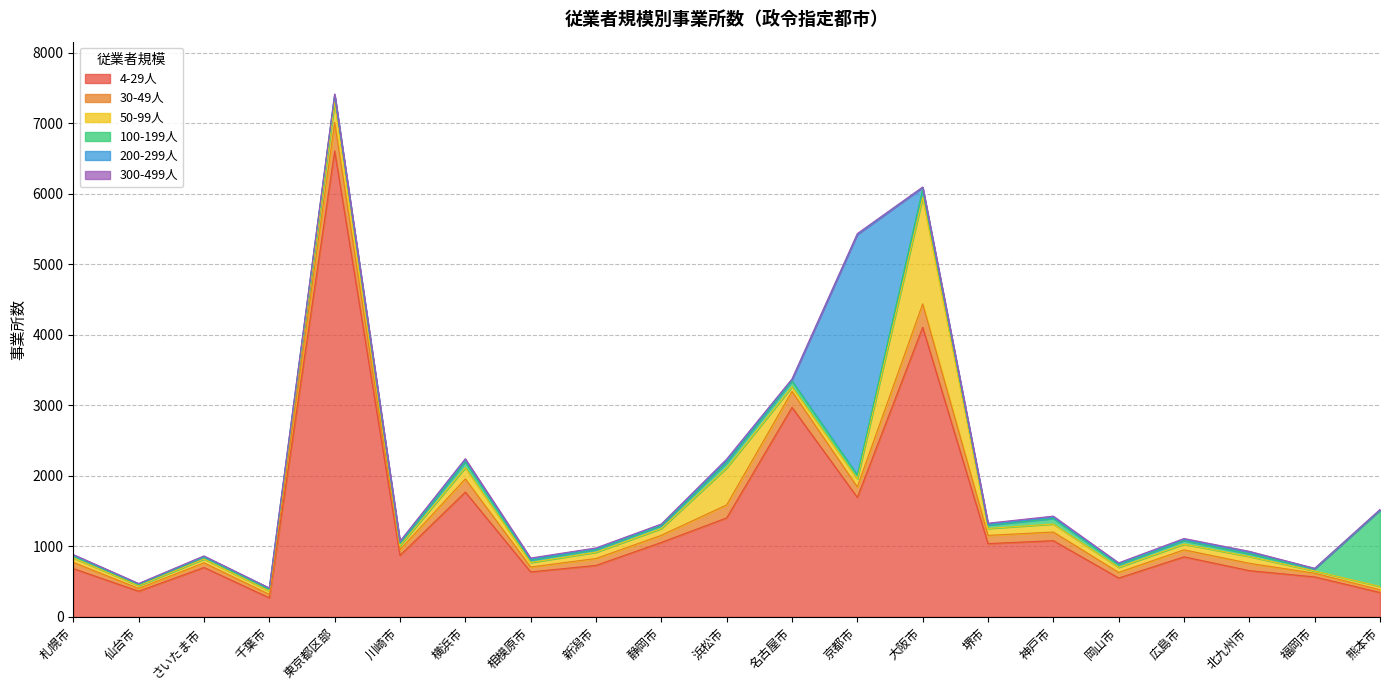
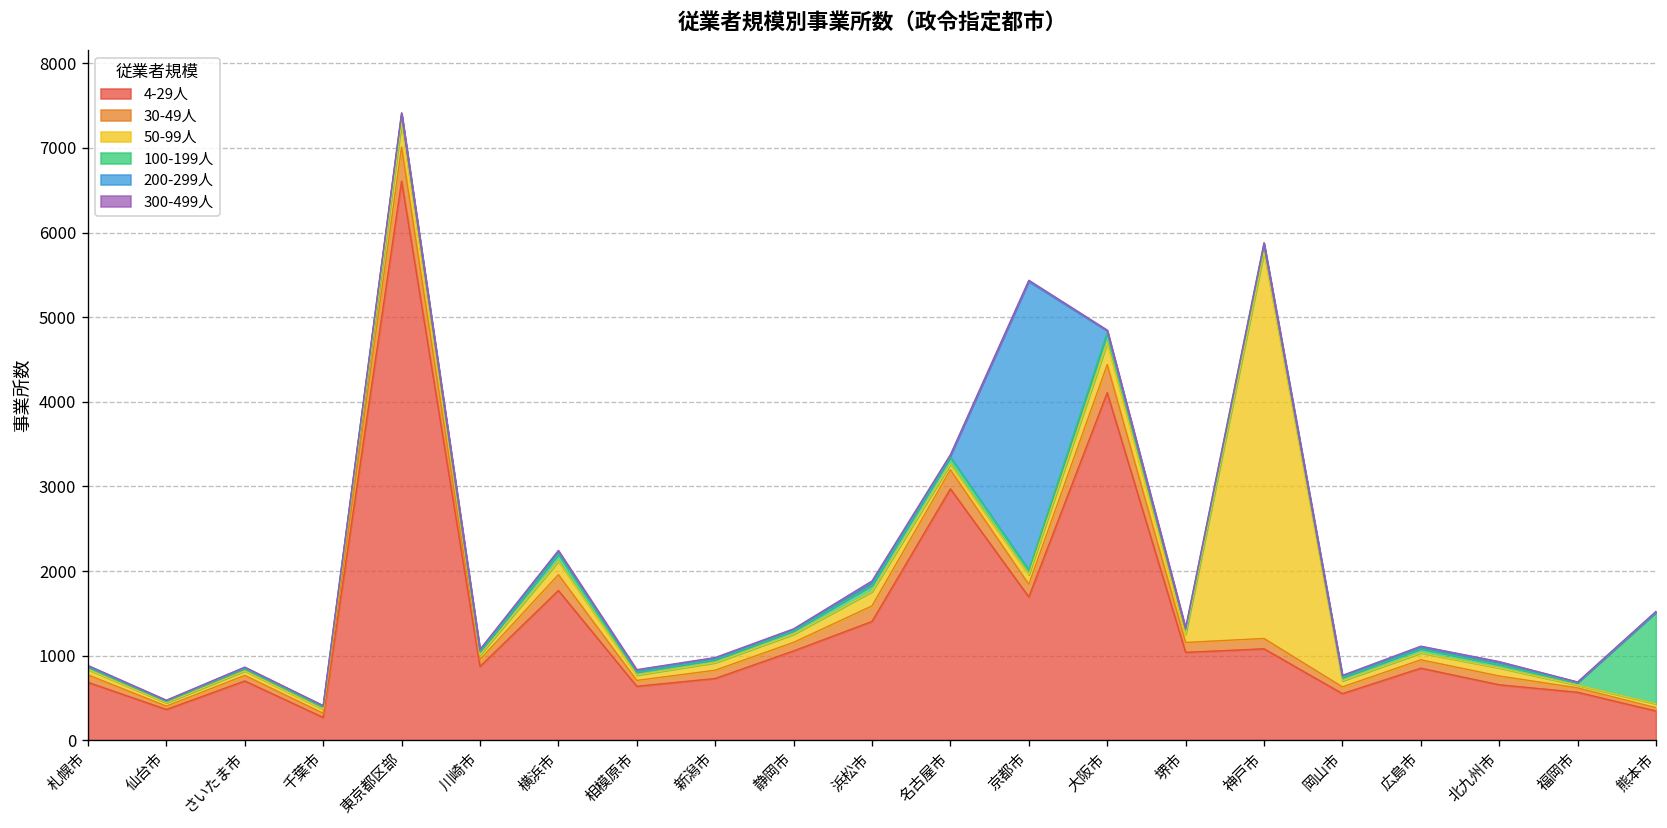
50-99人, 浜松市: 500 -> 200
50-99人, 大阪市: 1500 -> 300
50-99人, 神戸市: 100 -> 4600
